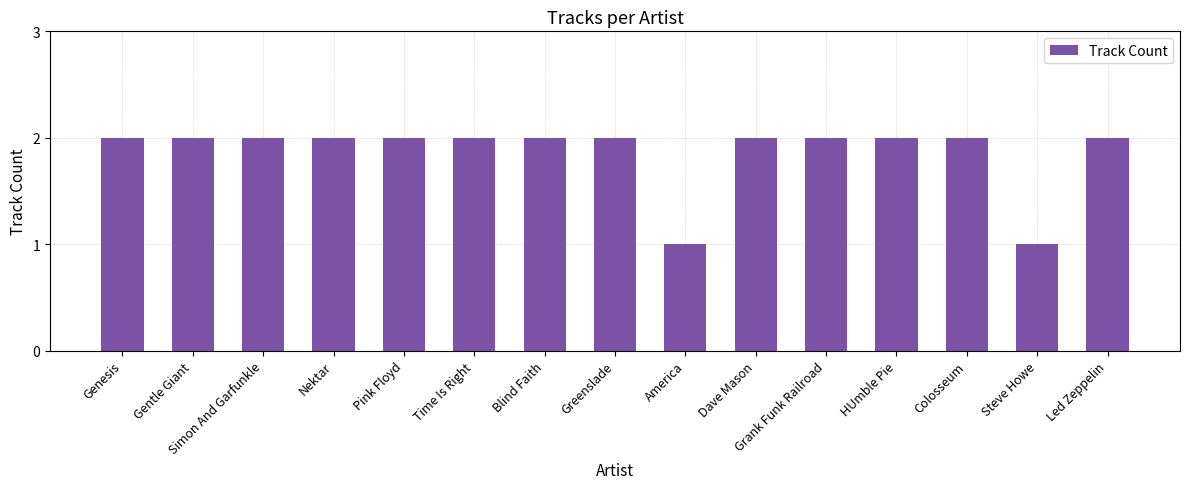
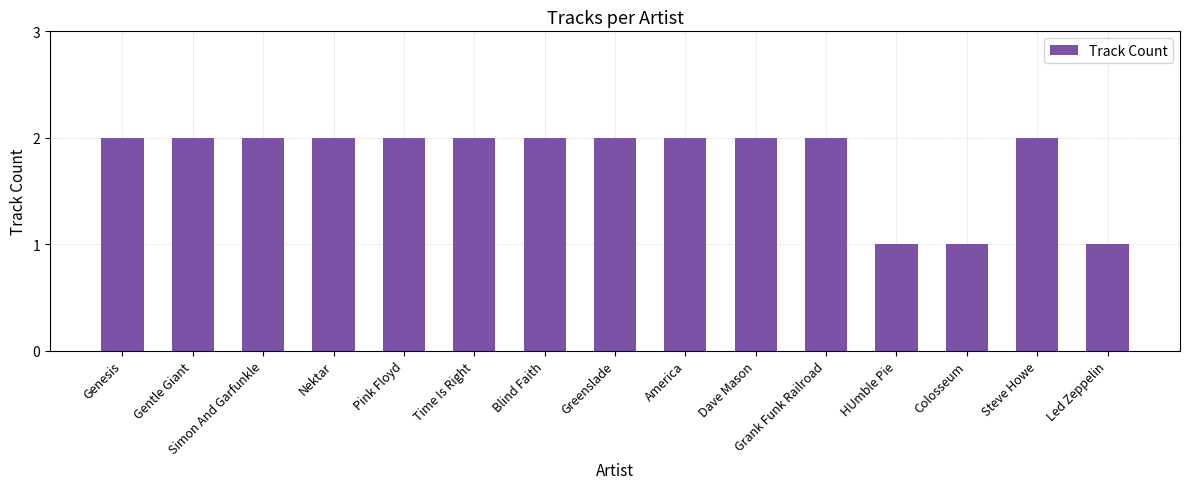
America: 1 -> 2
HUmble Pie: 2 -> 1
Colosseum: 2 -> 1
Steve Howe: 1 -> 2
Led Zeppelin: 2 -> 1
